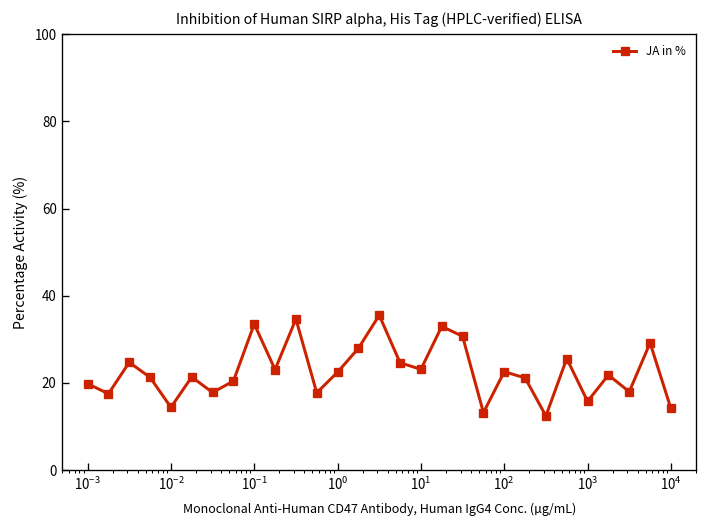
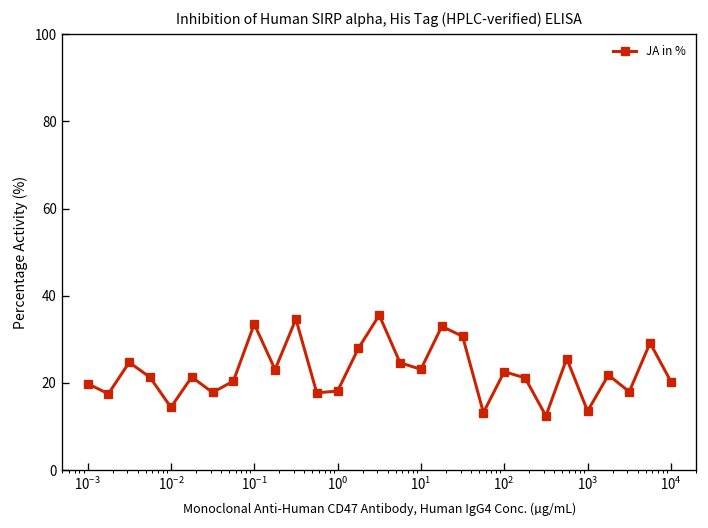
10^0: 22 -> 18
10^3: 16 -> 14
10^4: 14 -> 20
